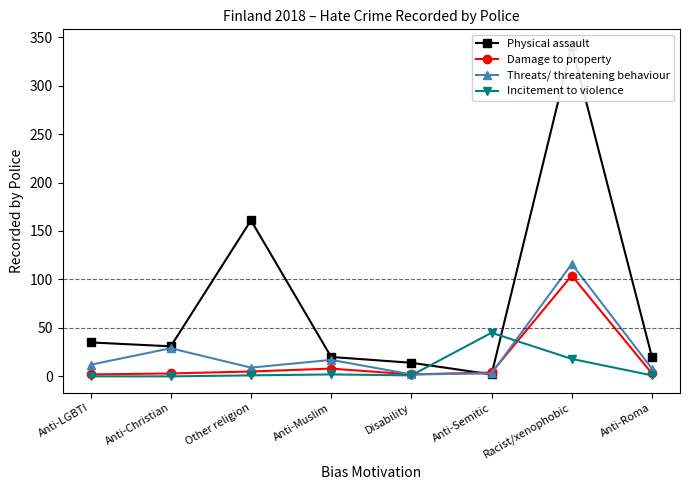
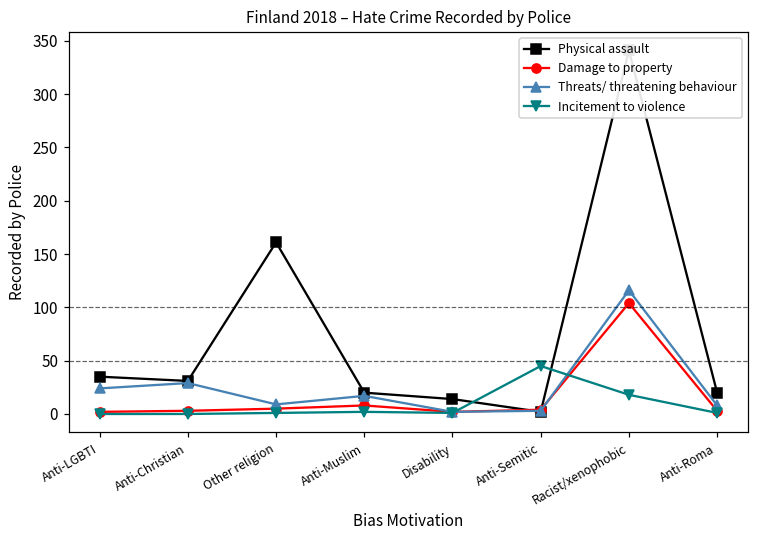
Threats/ threatening behaviour, Anti-LGBTI: 10 -> 20
